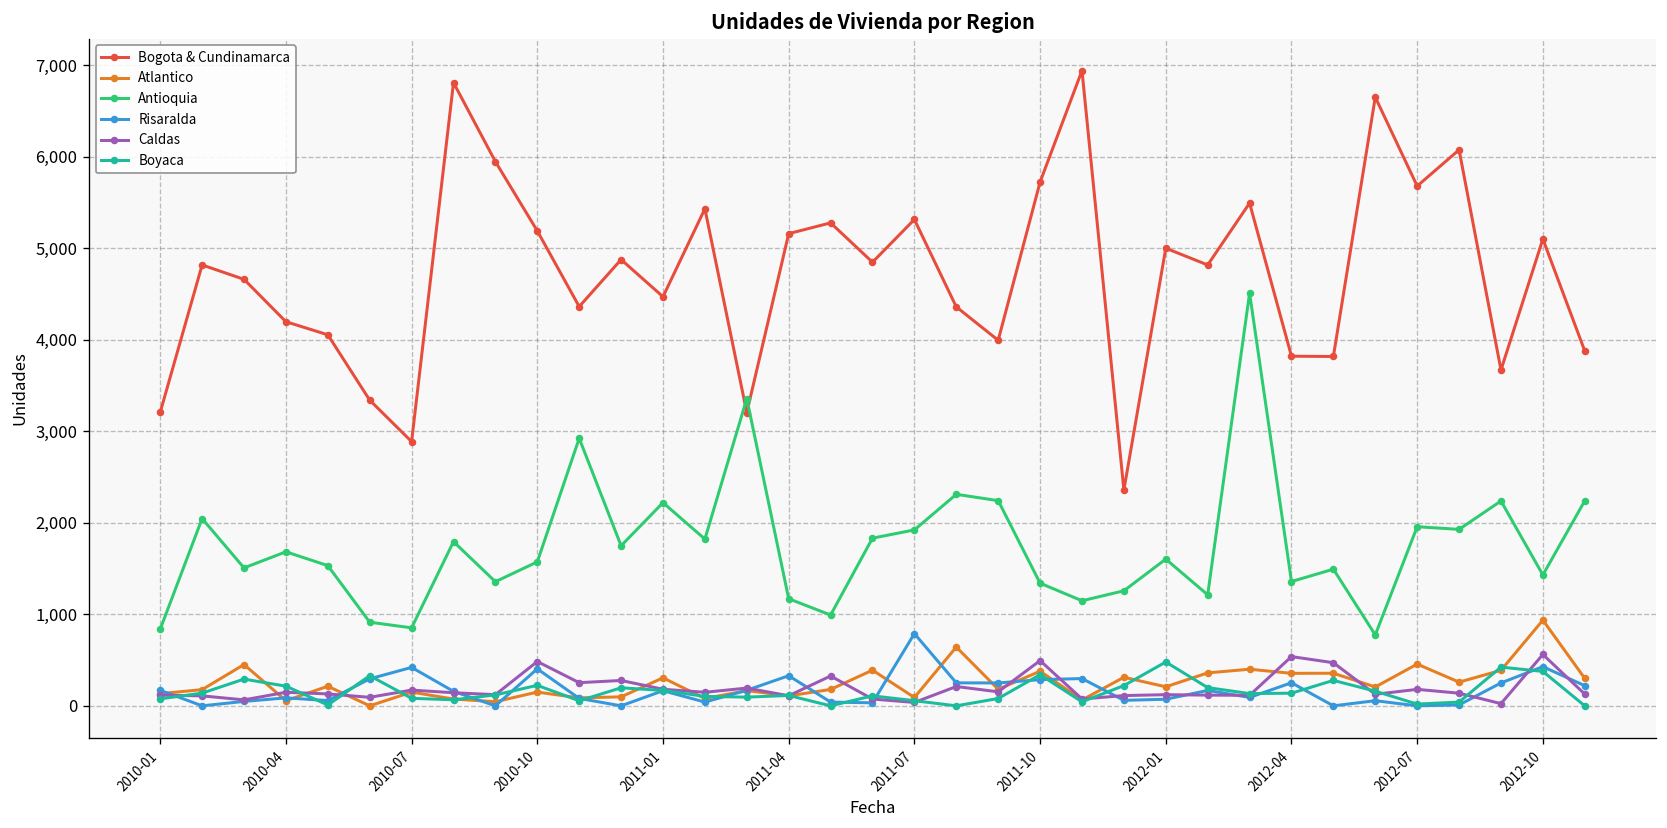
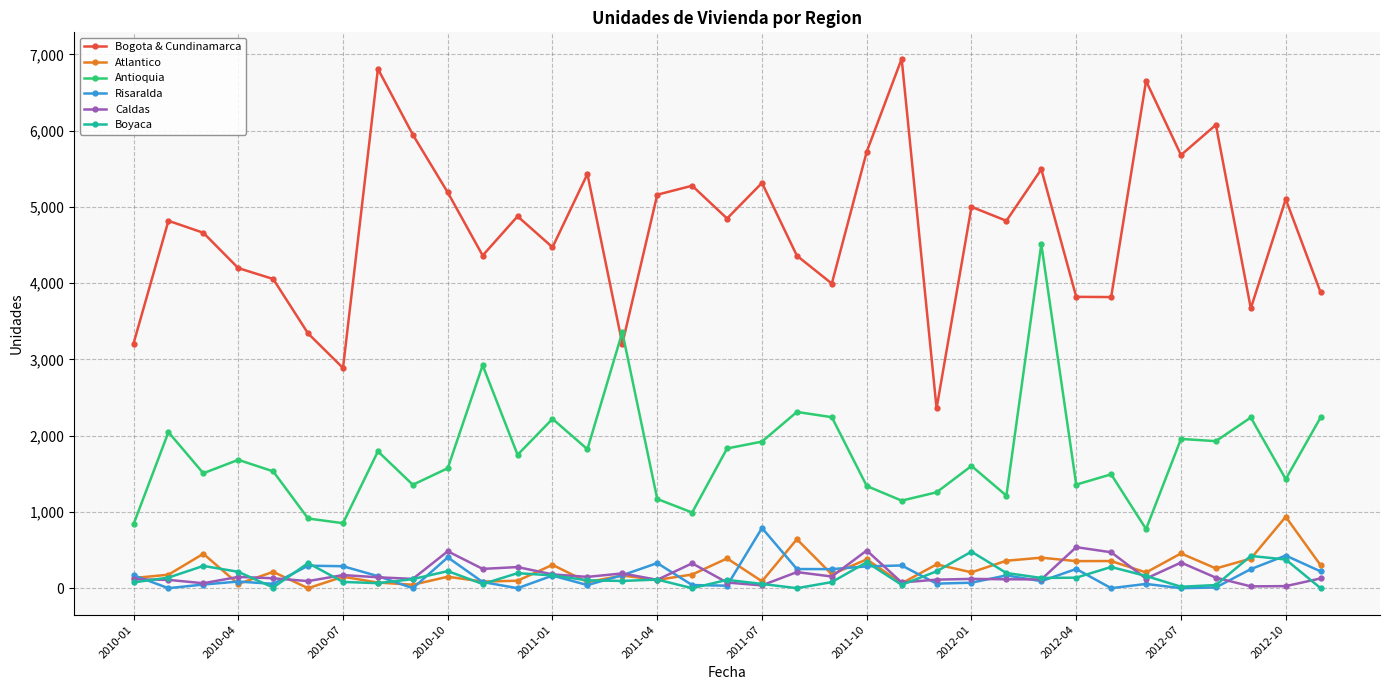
Risaralda, 2010-07: 400 -> 300
Caldas, 2012-07: 200 -> 300
Caldas, 2012-10: 600 -> 0
